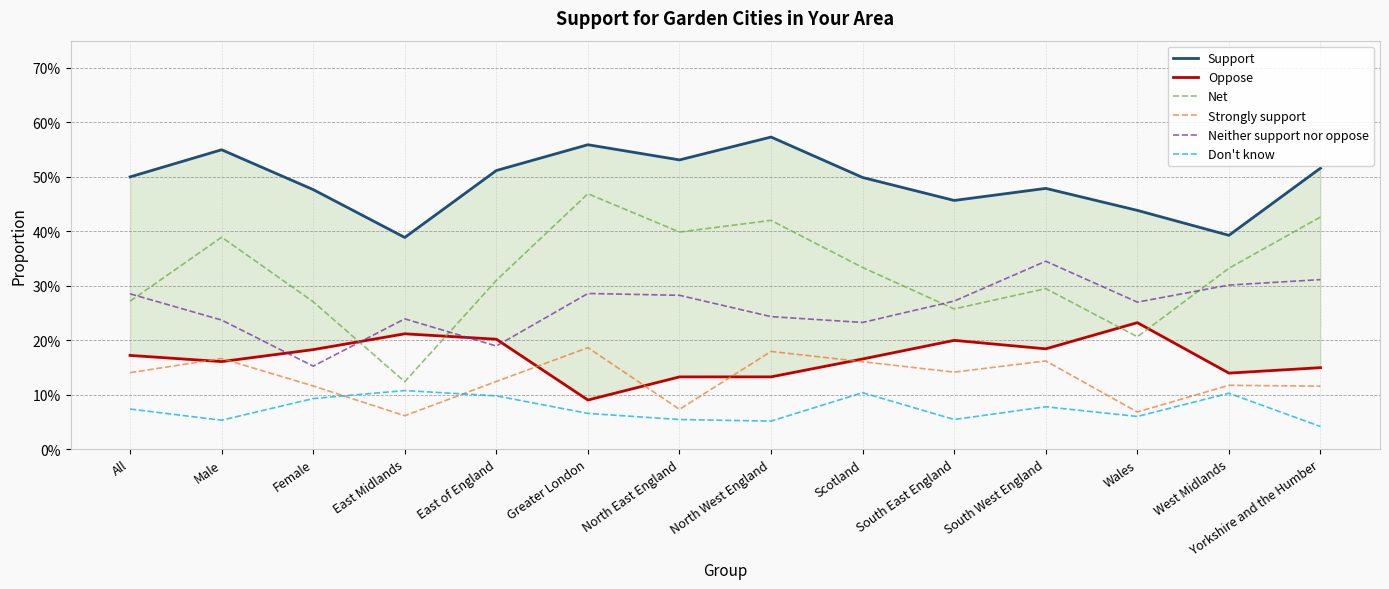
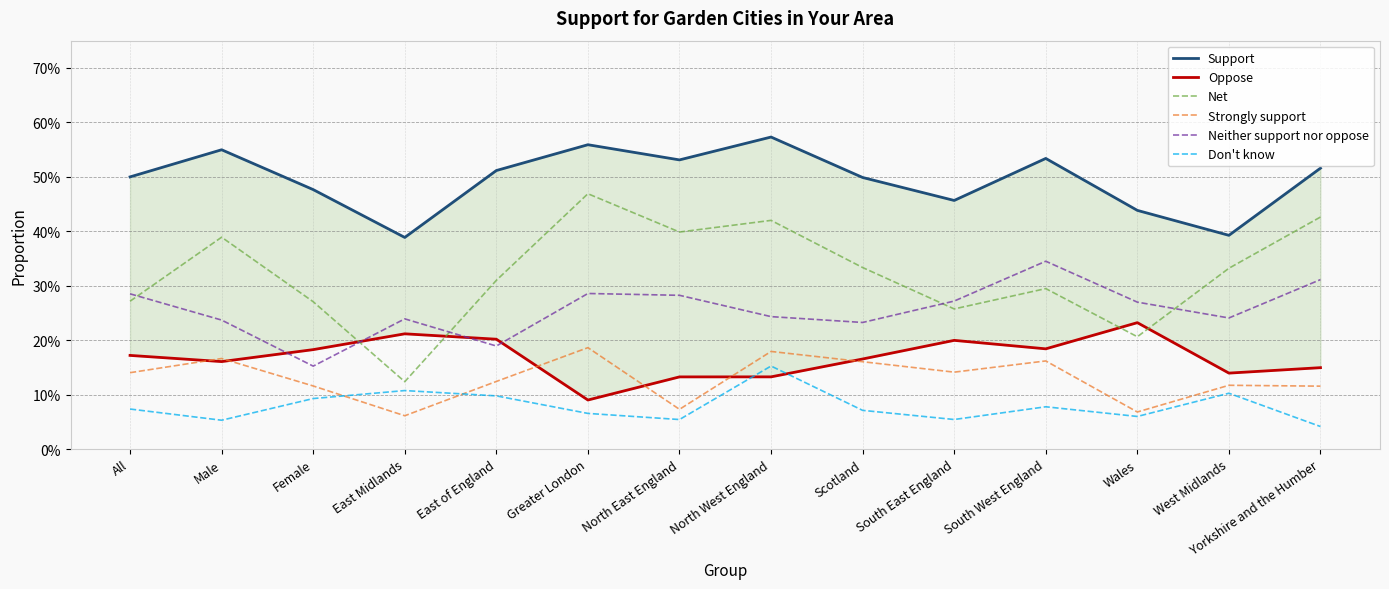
Don't know, North West England: 5% -> 15%
Don't know, Scotland: 10% -> 7%
Support, South West England: 48% -> 53%
Neither support nor oppose, West Midlands: 30% -> 24%
